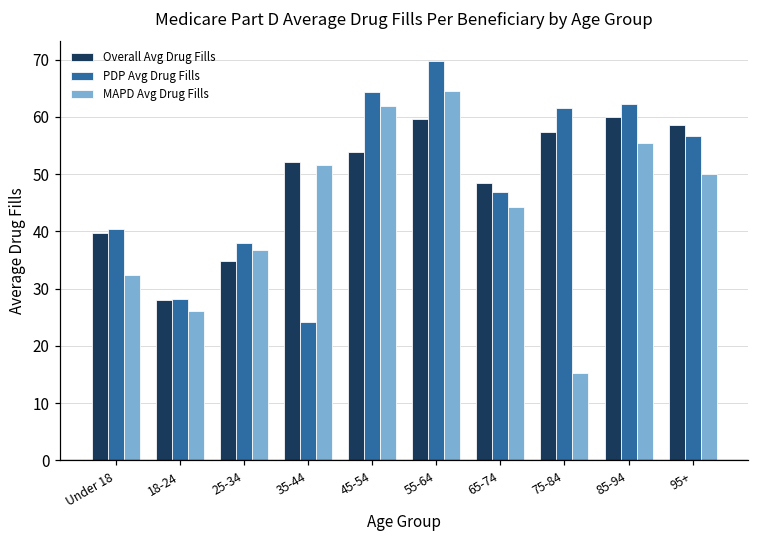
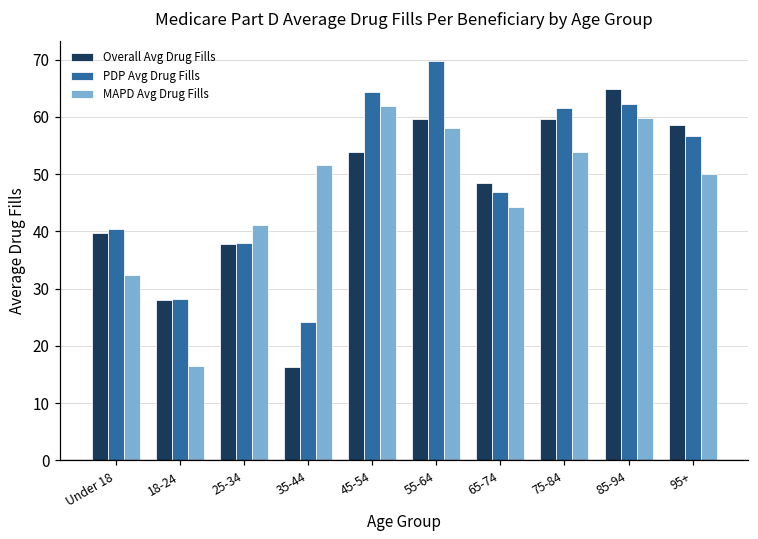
MAPD Avg Drug Fills, 18-24: 26 -> 16
Overall Avg Drug Fills, 25-34: 35 -> 38
MAPD Avg Drug Fills, 25-34: 37 -> 41
Overall Avg Drug Fills, 35-44: 52 -> 16
MAPD Avg Drug Fills, 55-64: 64 -> 58
Overall Avg Drug Fills, 75-84: 57 -> 60
MAPD Avg Drug Fills, 75-84: 15 -> 54
Overall Avg Drug Fills, 85-94: 60 -> 65
MAPD Avg Drug Fills, 85-94: 55 -> 60
